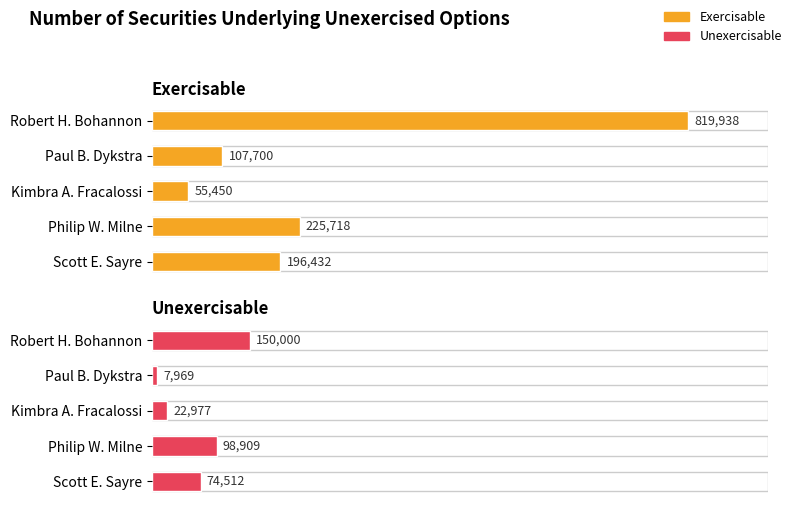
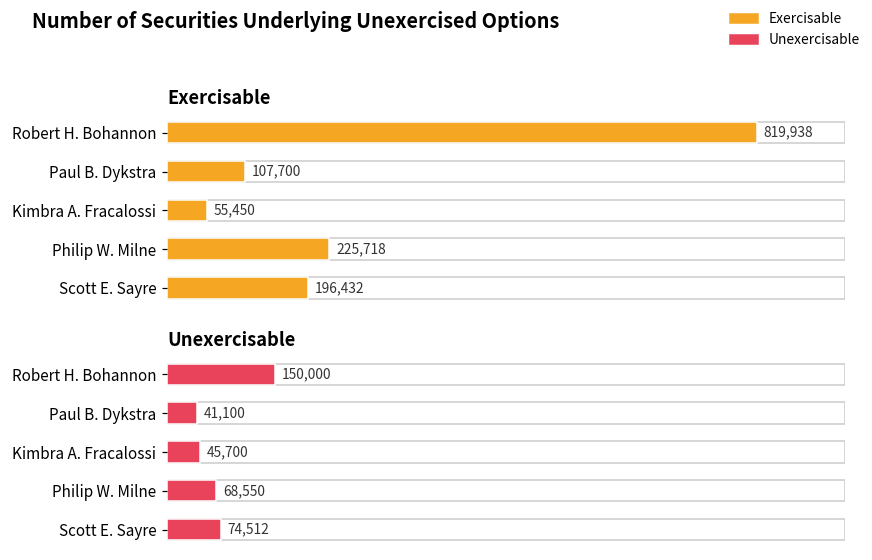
Unexercisable, Paul B. Dykstra: 7,969 -> 41,100
Unexercisable, Kimbra A. Fracalossi: 22,977 -> 45,700
Unexercisable, Philip W. Milne: 98,909 -> 68,550
